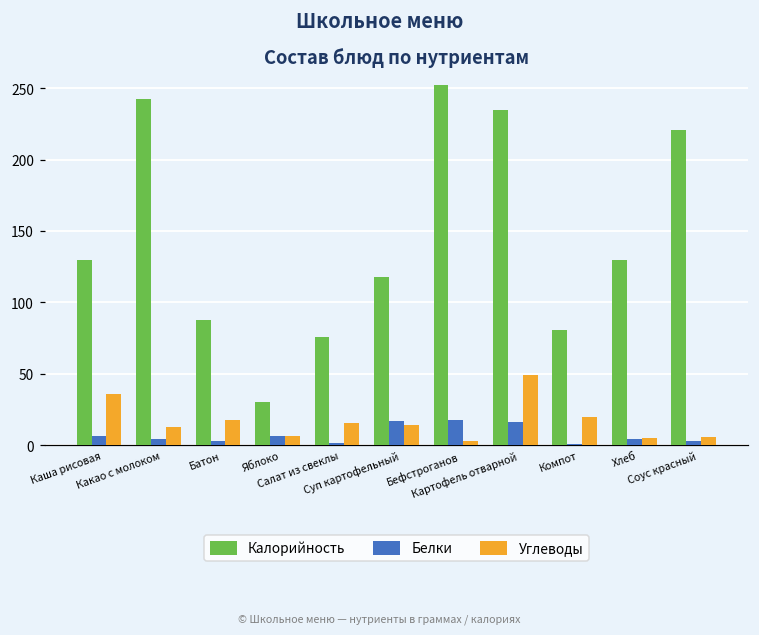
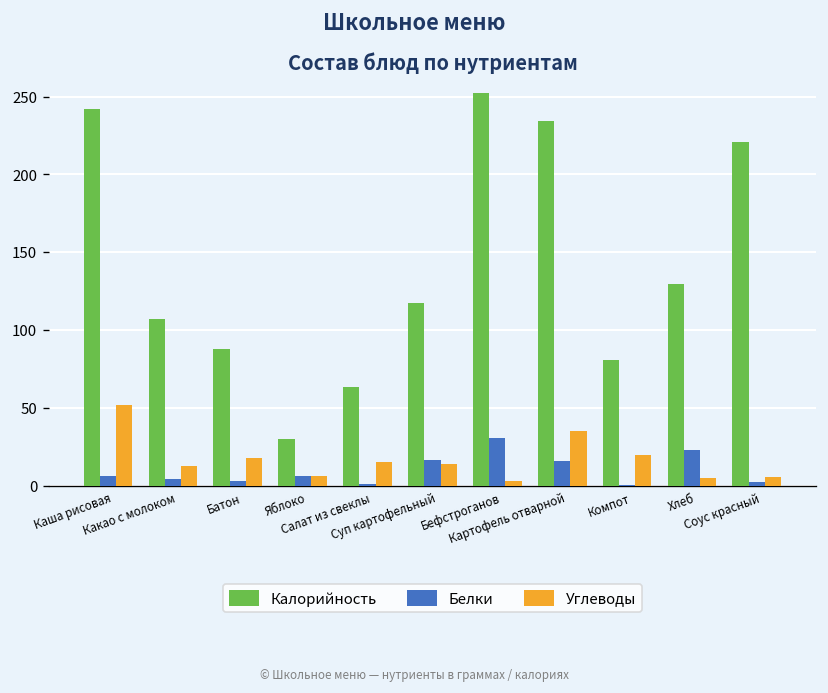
Калорийность, Каша рисовая: 129 -> 242
Углеводы, Каша рисовая: 36 -> 52
Калорийность, Какао с молоком: 243 -> 107
Калорийность, Салат из свеклы: 76 -> 64
Белки, Бефстроганов: 18 -> 31
Углеводы, Картофель отварной: 49 -> 35
Белки, Хлеб: 4 -> 23
